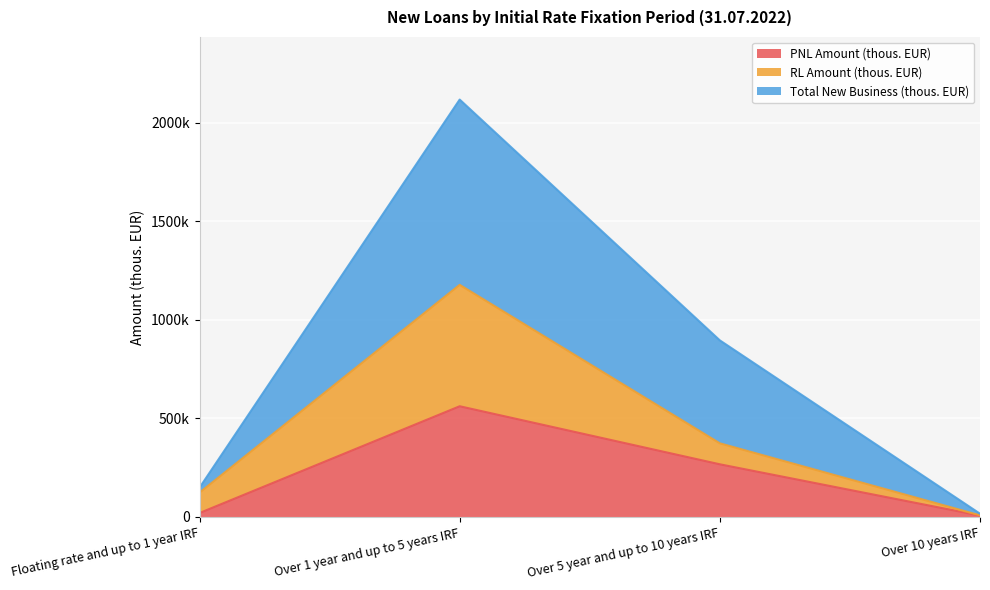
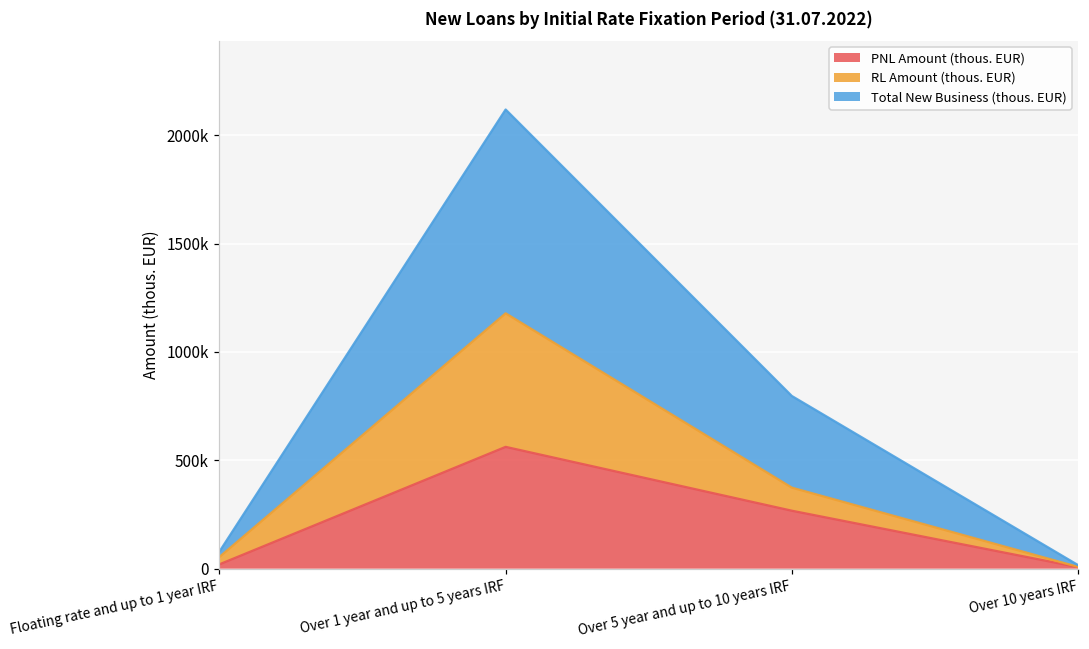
RL Amount (thous. EUR), Floating rate and up to 1 year IRF: 100000 -> 30000
Total New Business (thous. EUR), Over 5 year and up to 10 years IRF: 520000 -> 420000
